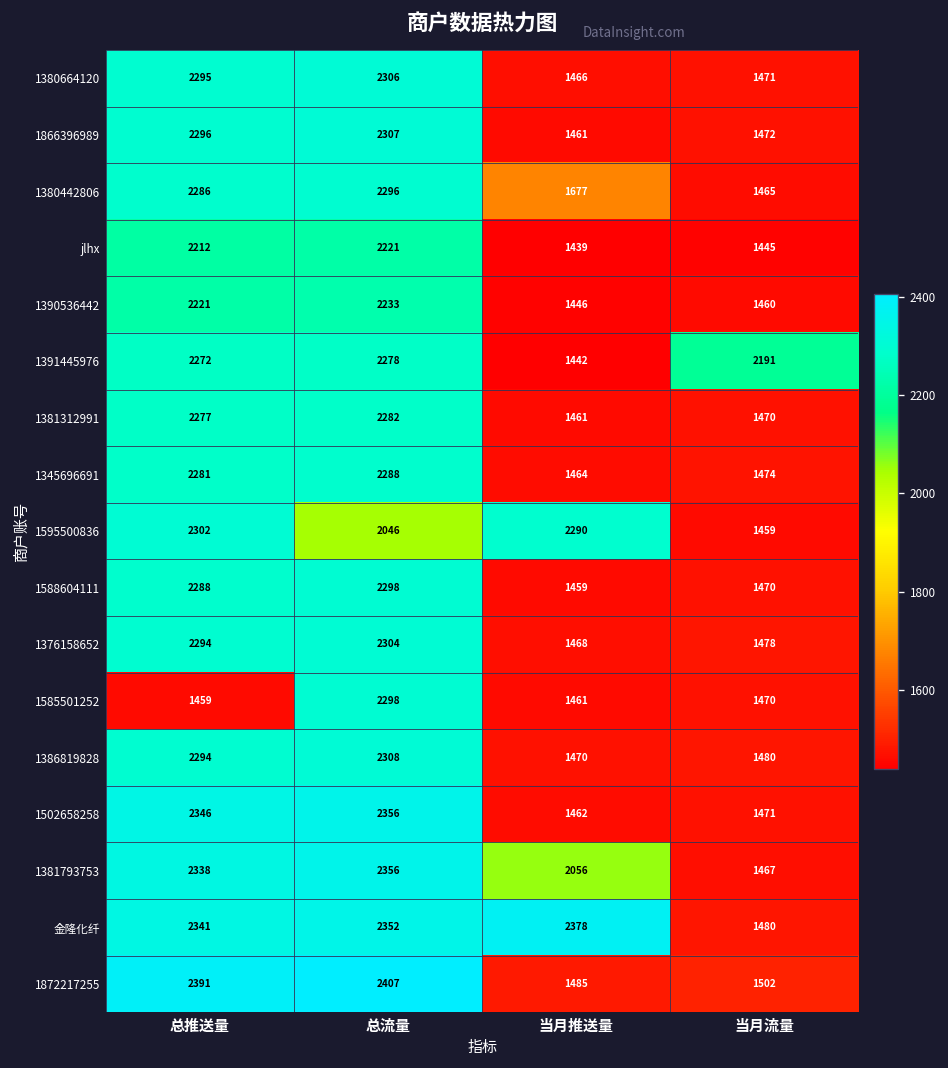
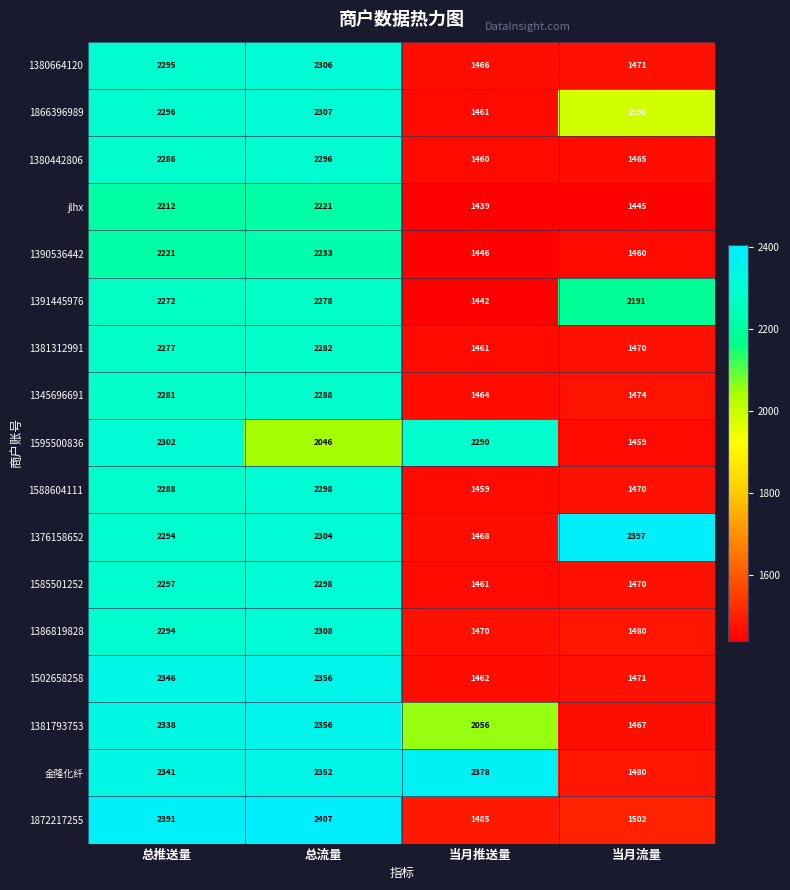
1866396989, 当月流量: 1472 -> 1990
1380442806, 当月推送量: 1677 -> 1460
1376158652, 当月流量: 1478 -> 2397
1585501252, 总推送量: 1459 -> 2297
